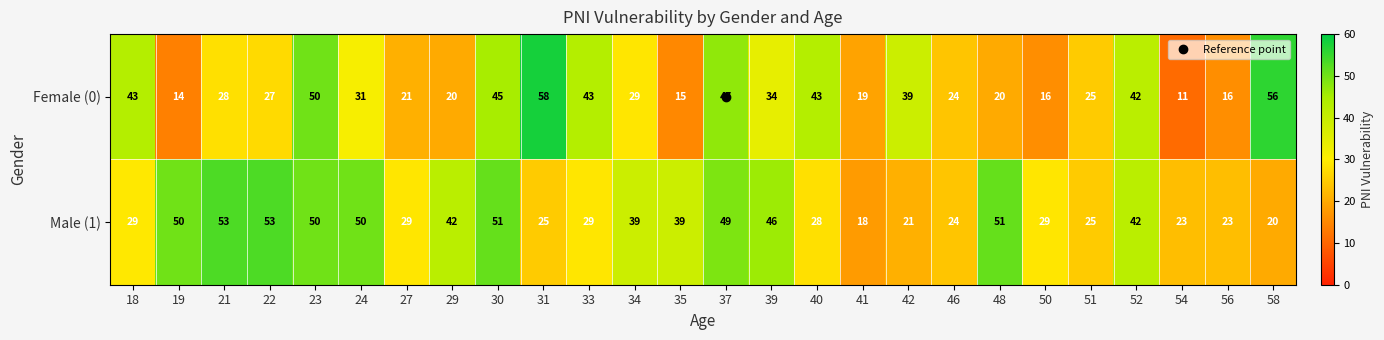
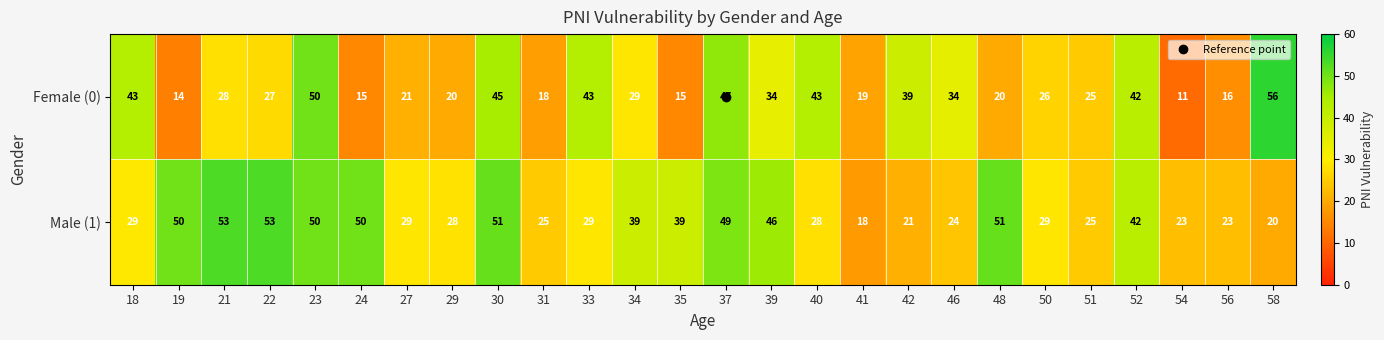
Female (0), 24: 31 -> 15
Female (0), 31: 58 -> 18
Female (0), 46: 24 -> 34
Female (0), 50: 16 -> 26
Male (1), 29: 42 -> 28
